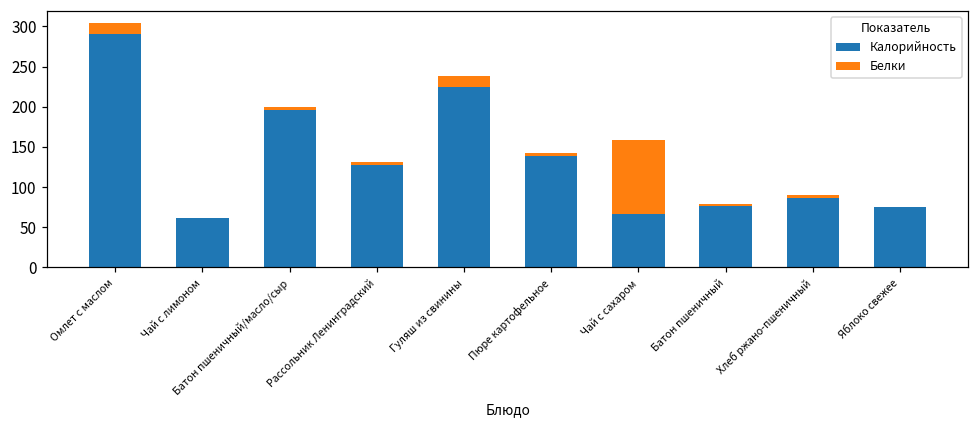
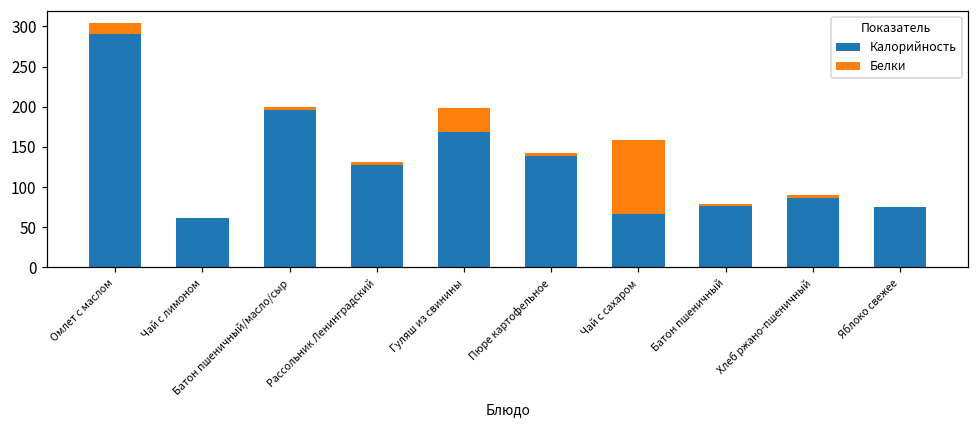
Калорийность, Гуляш из свинины: 230 -> 170
Белки, Гуляш из свинины: 10 -> 30
